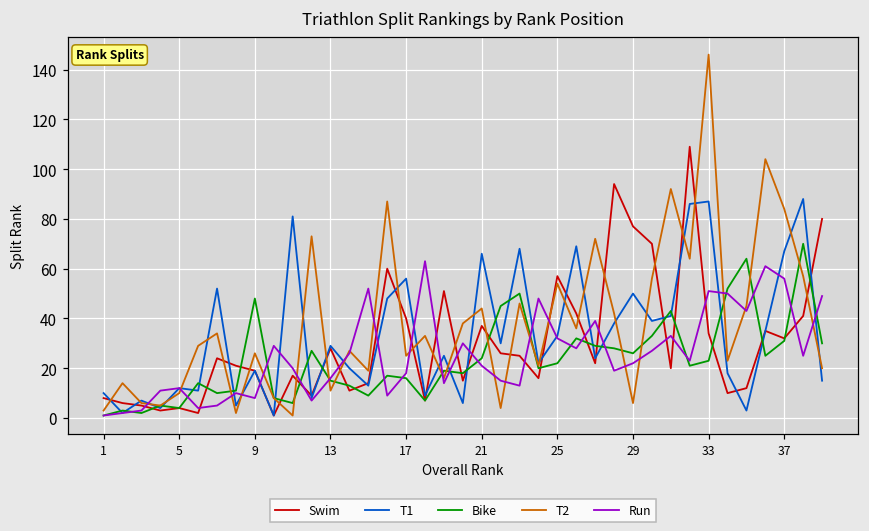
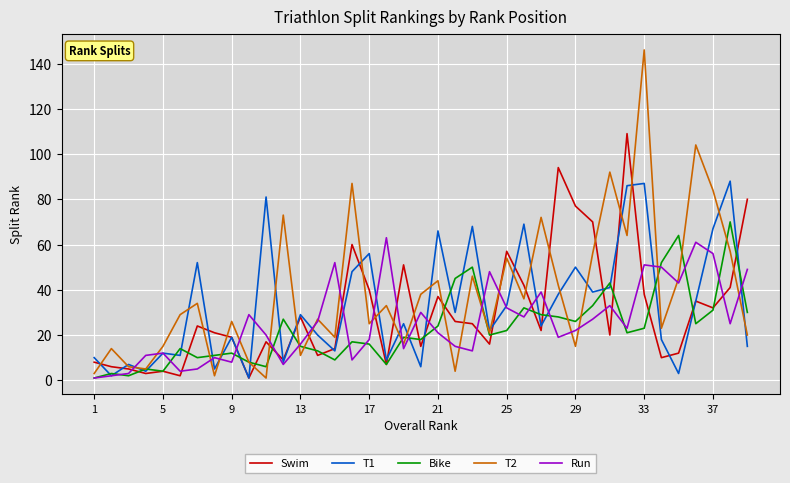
T2, 5: 10 -> 15
Bike, 9: 48 -> 12
T2, 29: 6 -> 15
Swim, 33: 34 -> 38
